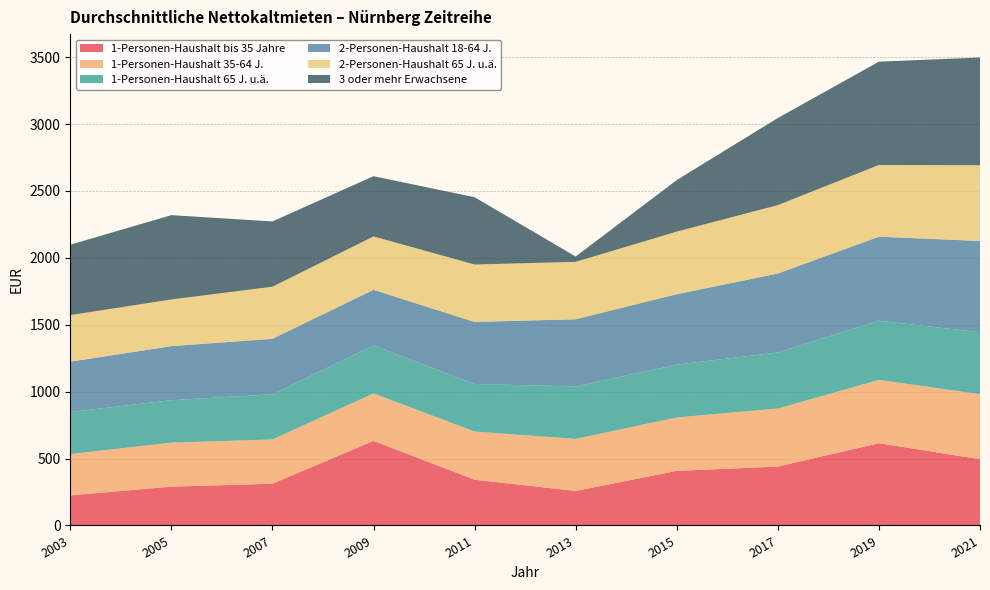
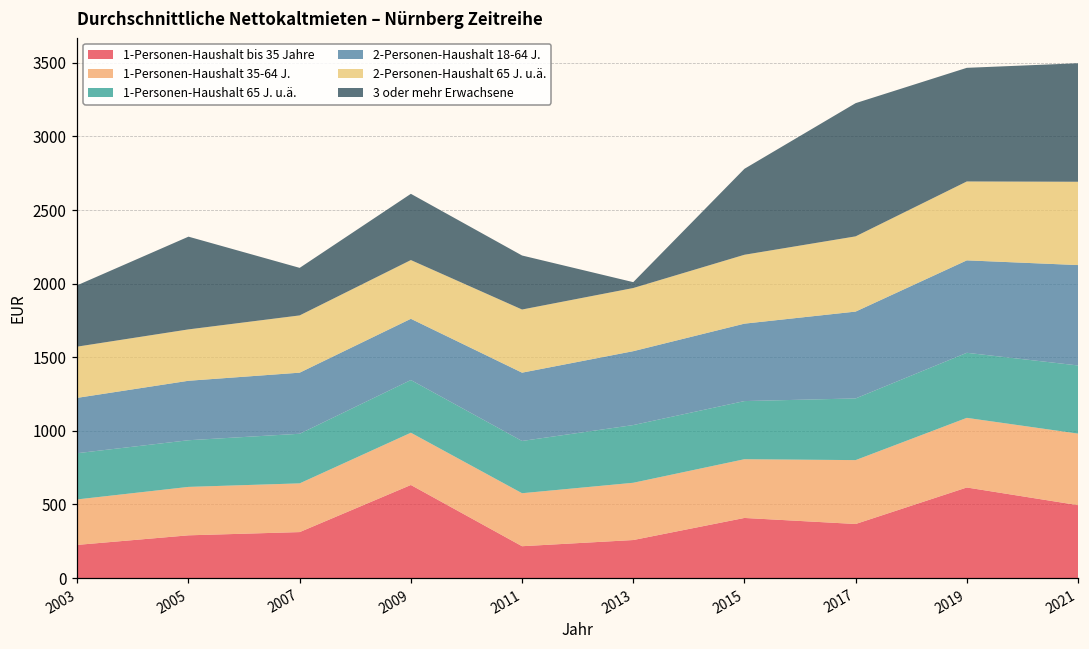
3 oder mehr Erwachsene, 2003: 530 -> 420
3 oder mehr Erwachsene, 2007: 490 -> 320
1-Personen-Haushalt bis 35 Jahre, 2011: 340 -> 220
3 oder mehr Erwachsene, 2011: 500 -> 370
3 oder mehr Erwachsene, 2015: 390 -> 580
1-Personen-Haushalt bis 35 Jahre, 2017: 440 -> 370
3 oder mehr Erwachsene, 2017: 650 -> 910
